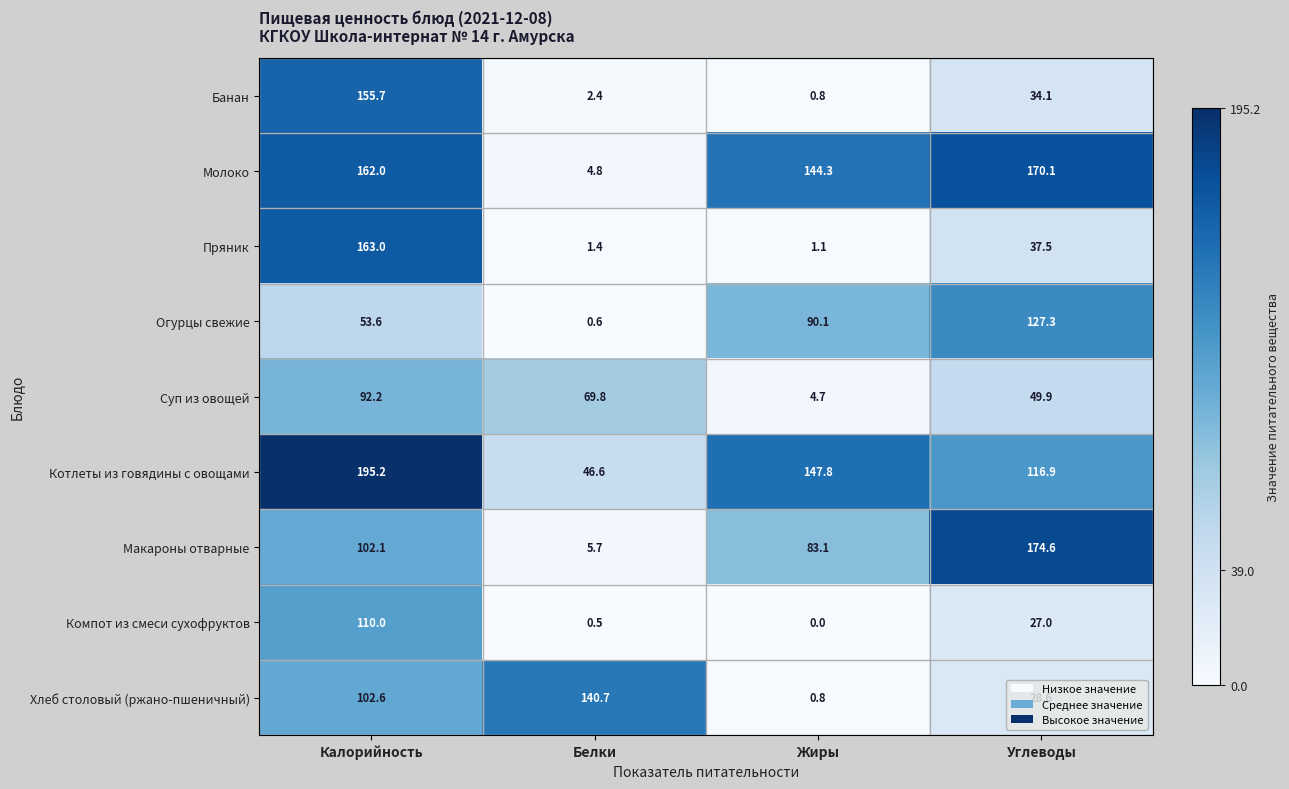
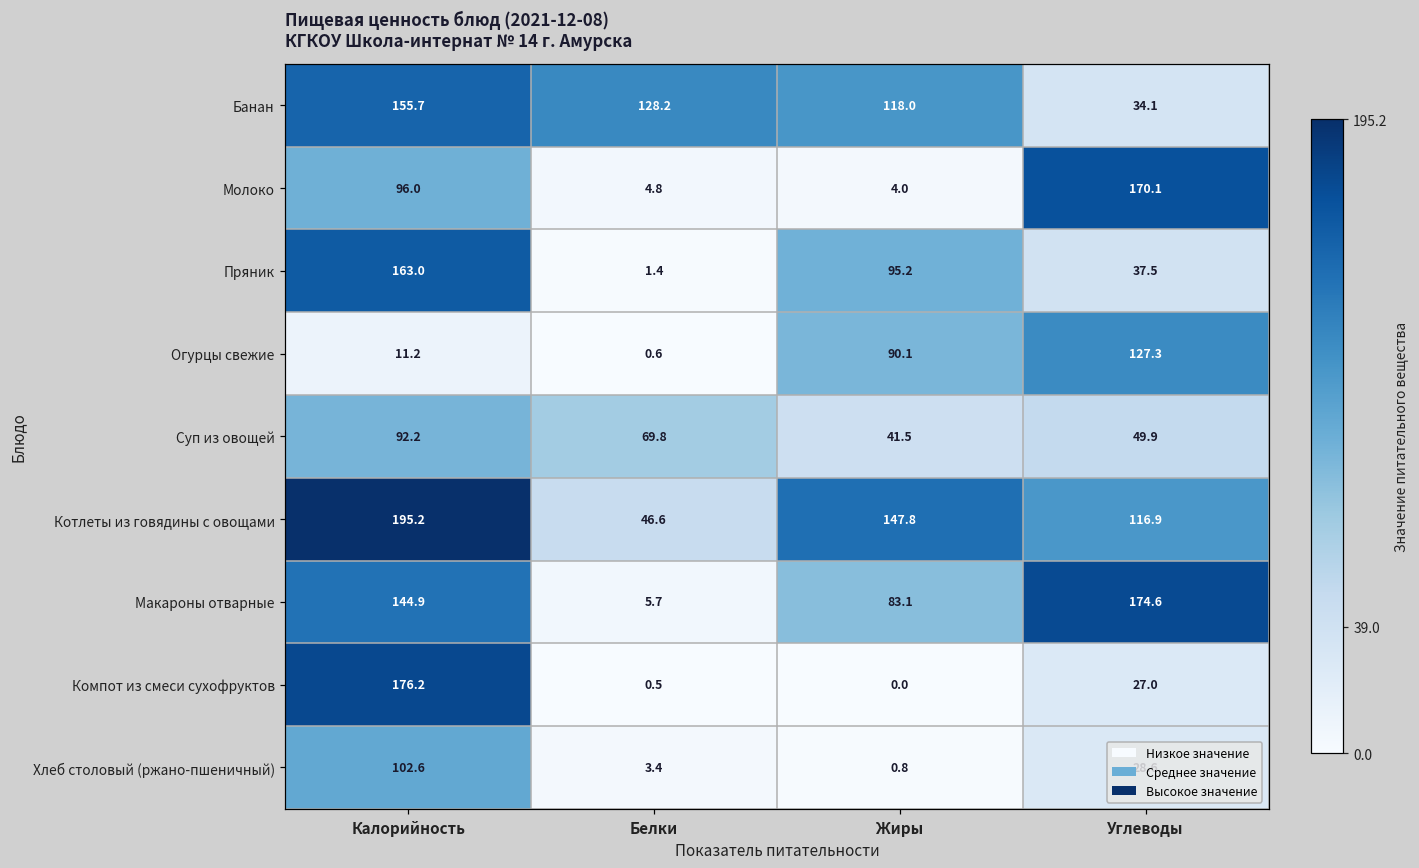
Банан, Белки: 2.4 -> 128.2
Банан, Жиры: 0.8 -> 118.0
Молоко, Калорийность: 162.0 -> 96.0
Молоко, Жиры: 144.3 -> 4.0
Пряник, Жиры: 1.1 -> 95.2
Огурцы свежие, Калорийность: 53.6 -> 11.2
Суп из овощей, Жиры: 4.7 -> 41.5
Макароны отварные, Калорийность: 102.1 -> 144.9
Компот из смеси сухофруктов, Калорийность: 110.0 -> 176.2
Хлеб столовый (ржано-пшеничный), Белки: 140.7 -> 3.4
